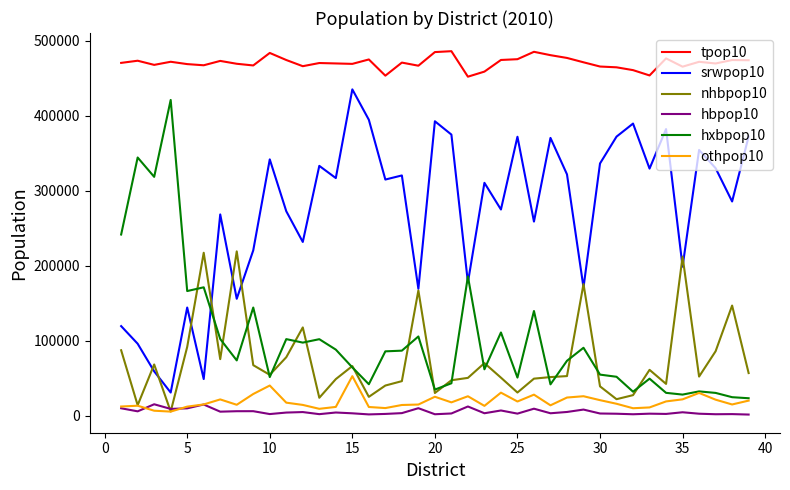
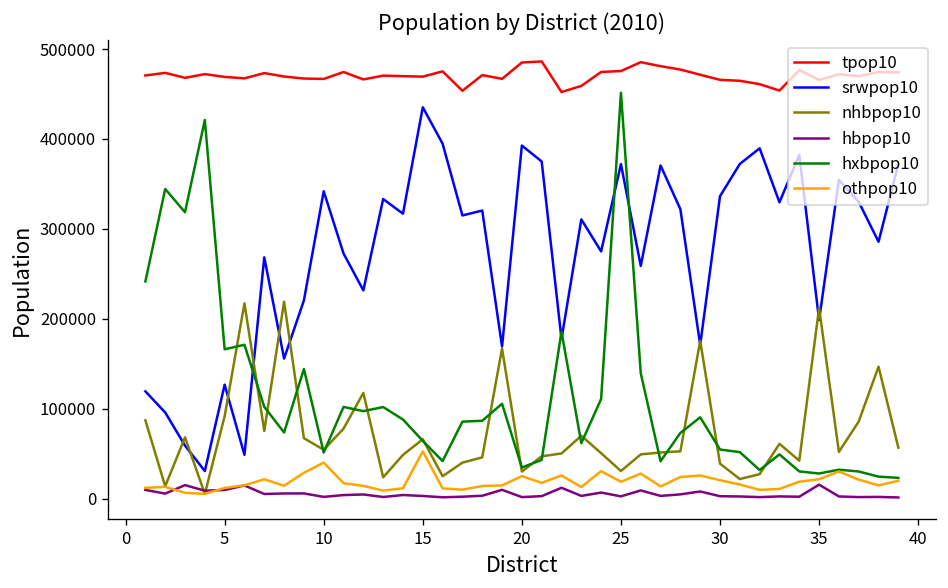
srwpop10, 5: 140000 -> 130000
tpop10, 10: 480000 -> 470000
hxbpop10, 25: 50000 -> 450000
hbpop10, 35: 0 -> 20000
